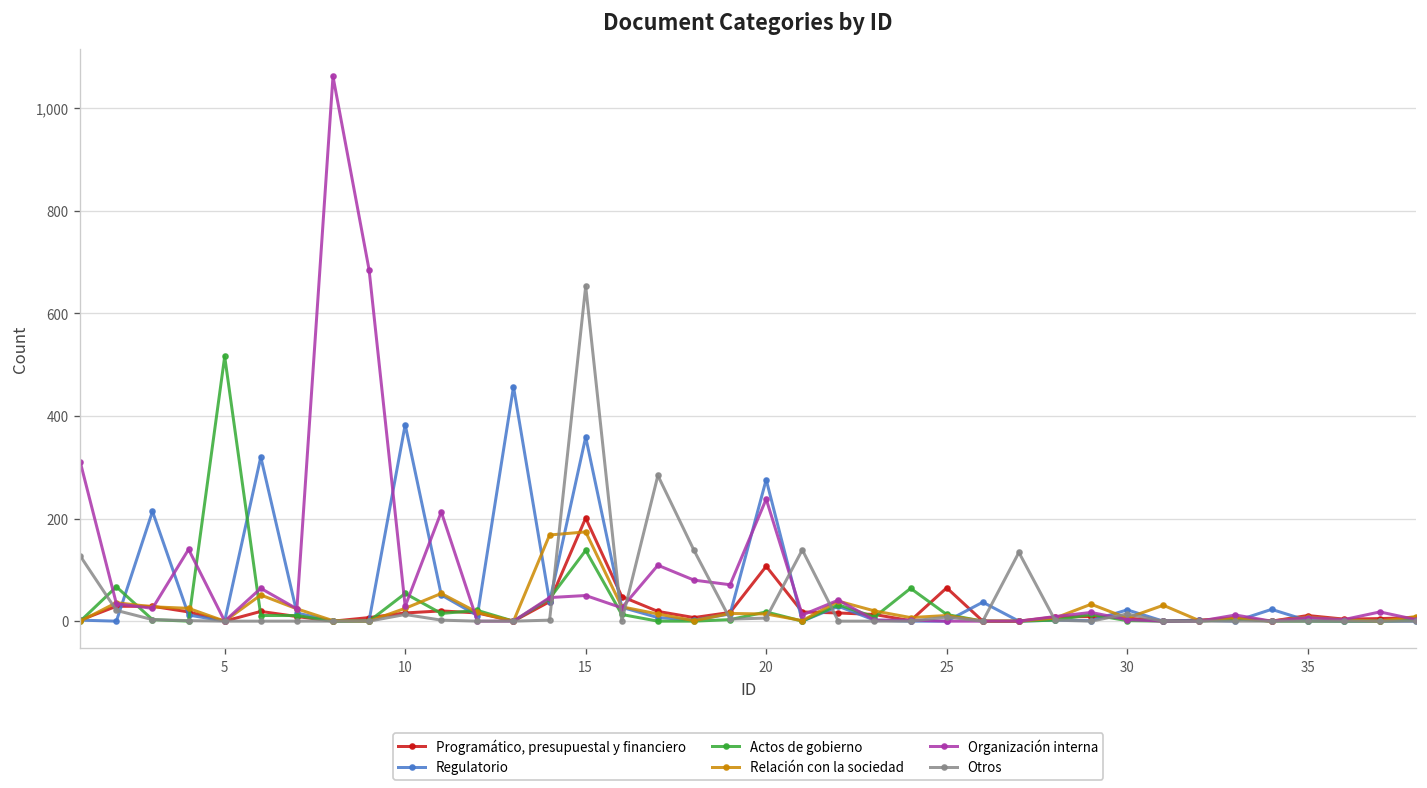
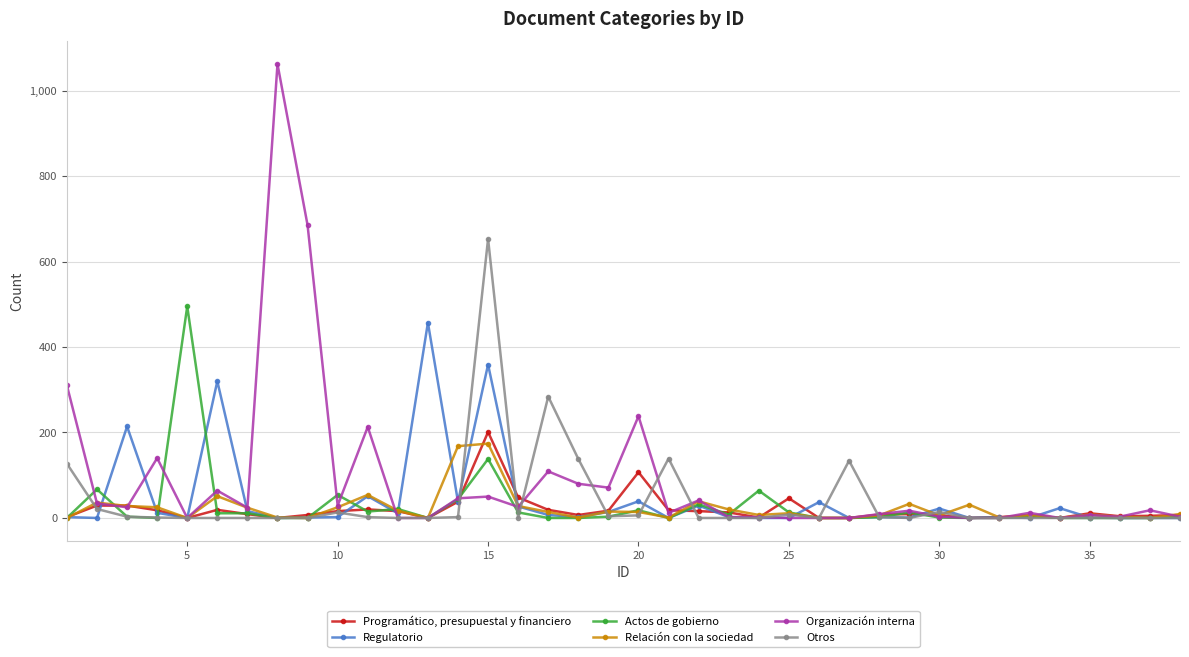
Actos de gobierno, 5: 520 -> 500
Regulatorio, 10: 380 -> 0
Regulatorio, 20: 280 -> 40
Programático, presupuestal y financiero, 25: 70 -> 50
